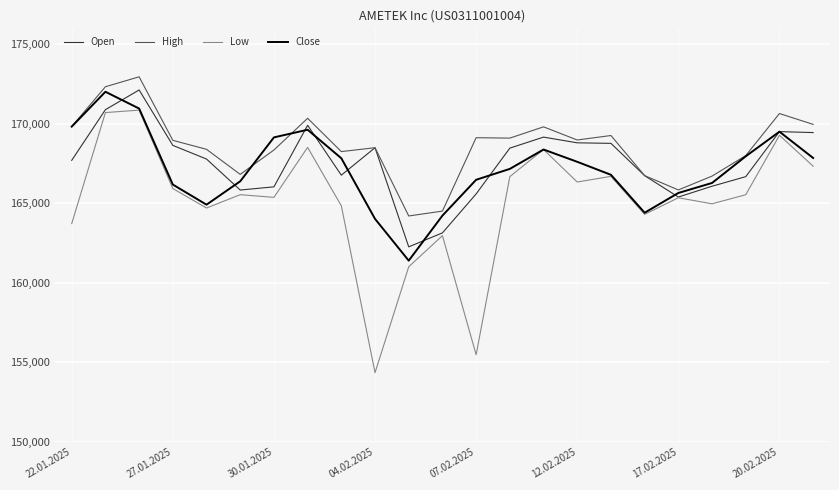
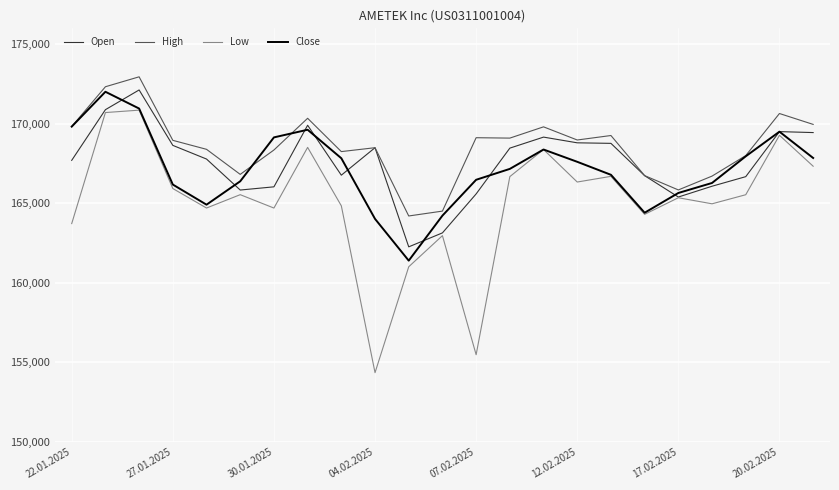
Low, 30.01.2025: 165,400 -> 164,700
